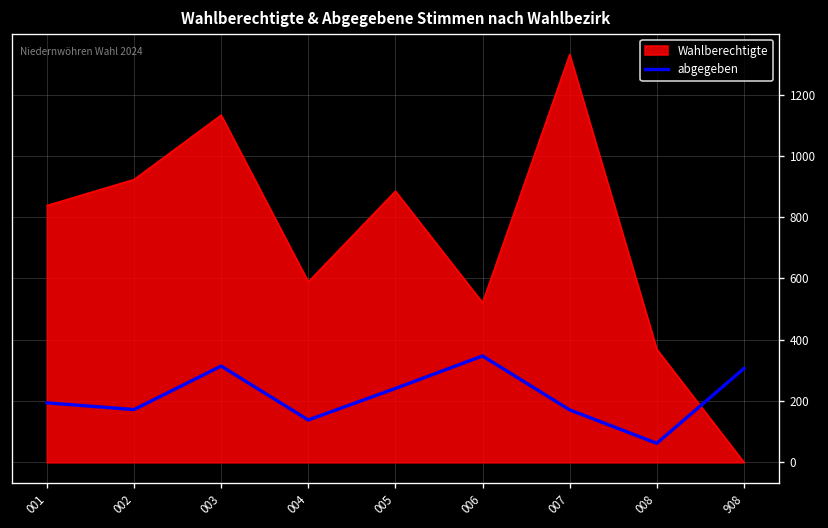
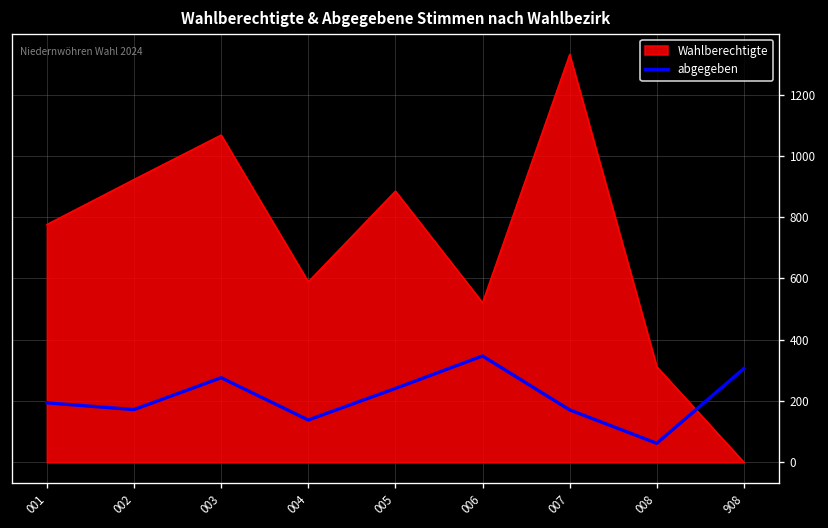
Wahlberechtigte, 001: 840 -> 780
Wahlberechtigte, 003: 1130 -> 1070
abgegeben, 003: 310 -> 280
Wahlberechtigte, 008: 370 -> 310
